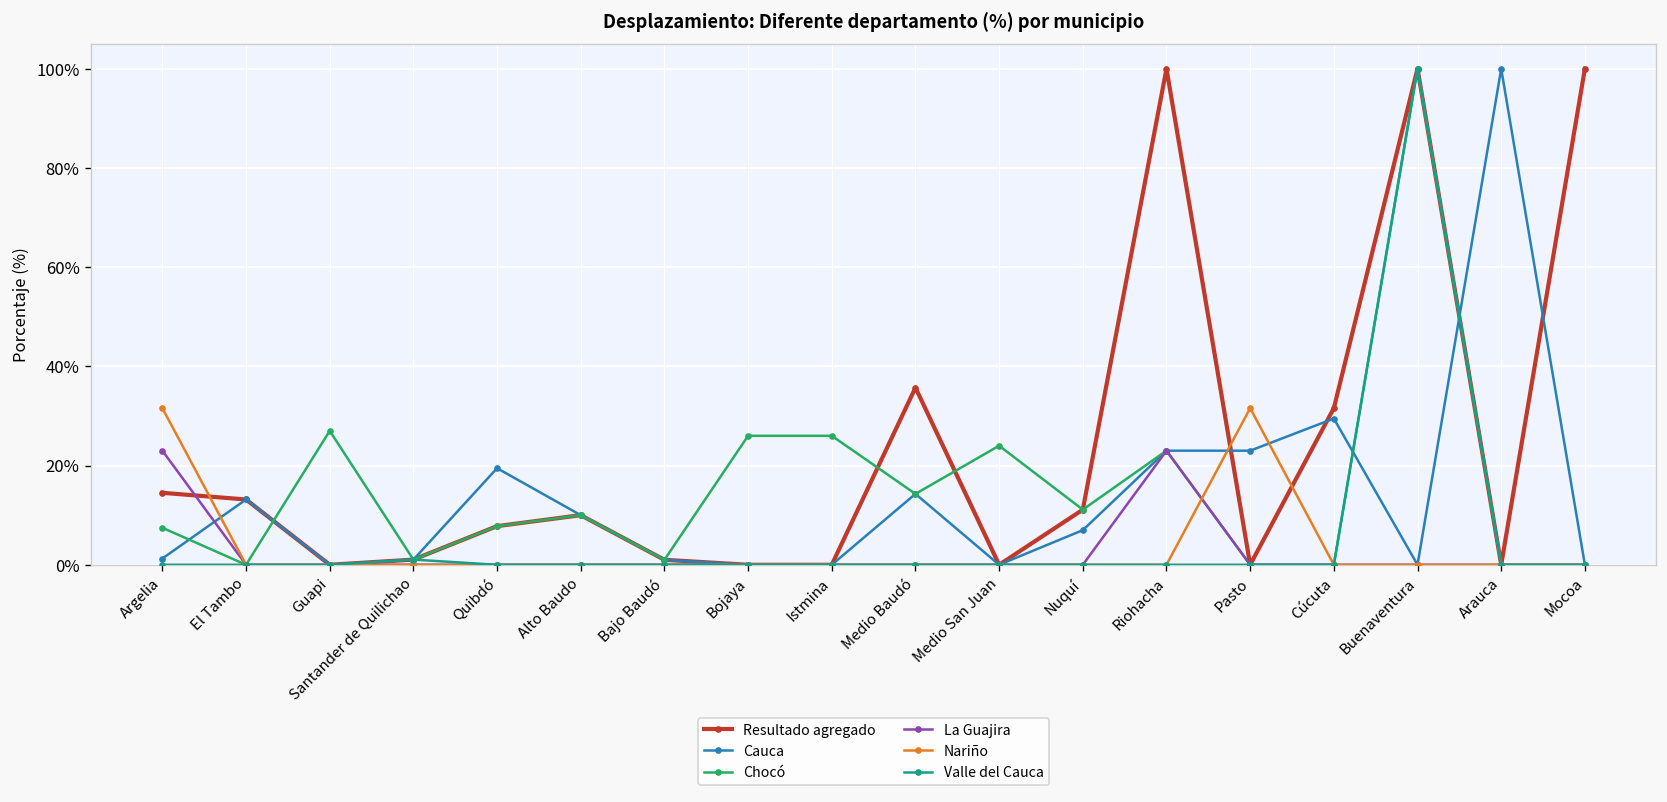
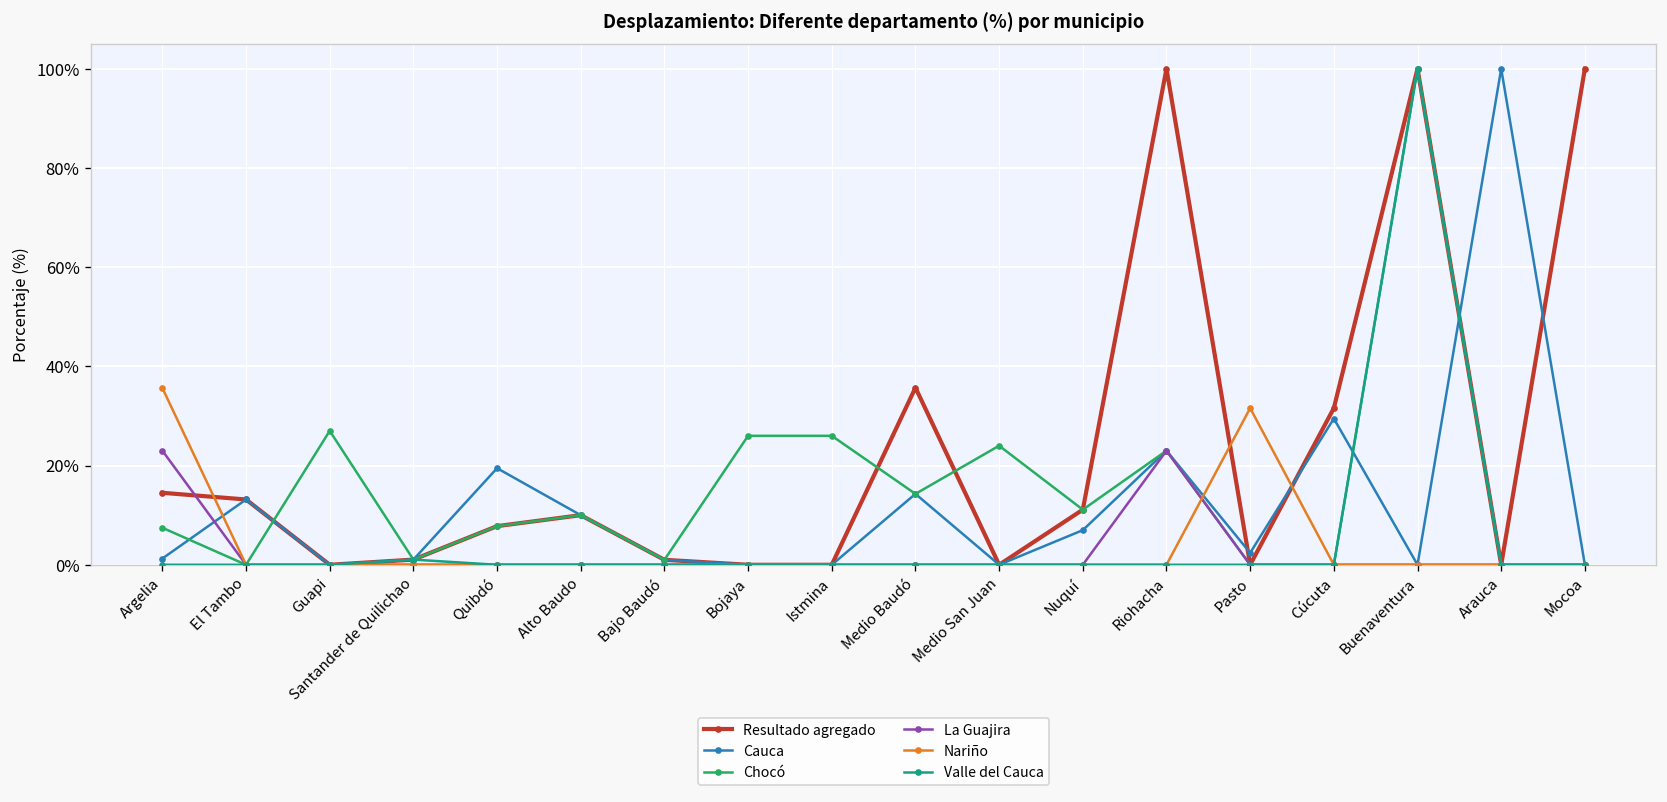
Nariño, Argelia: 32% -> 36%
Cauca, Pasto: 23% -> 2%
